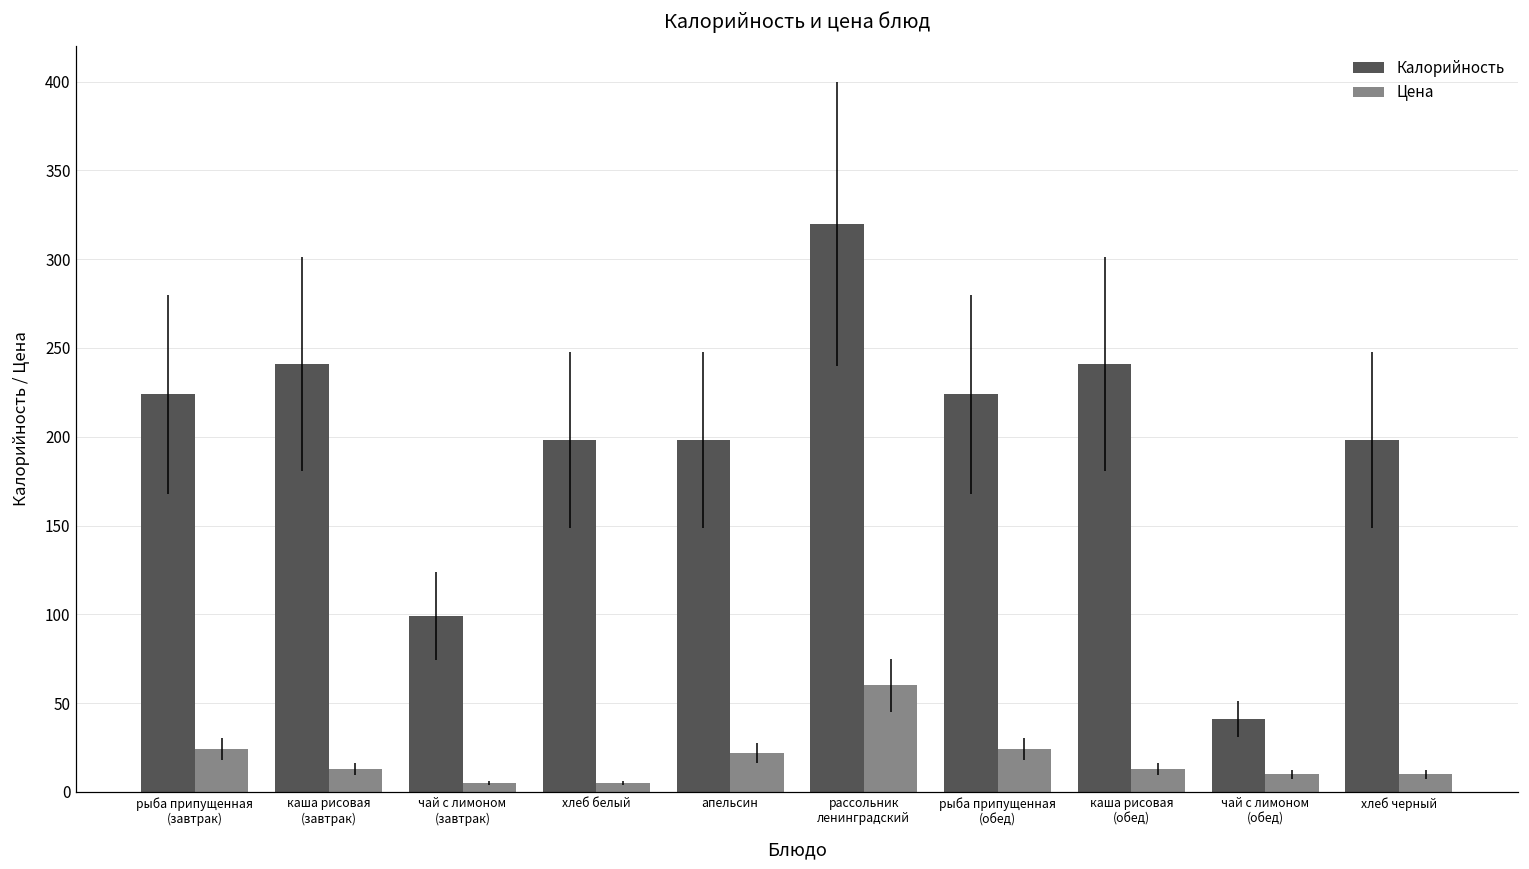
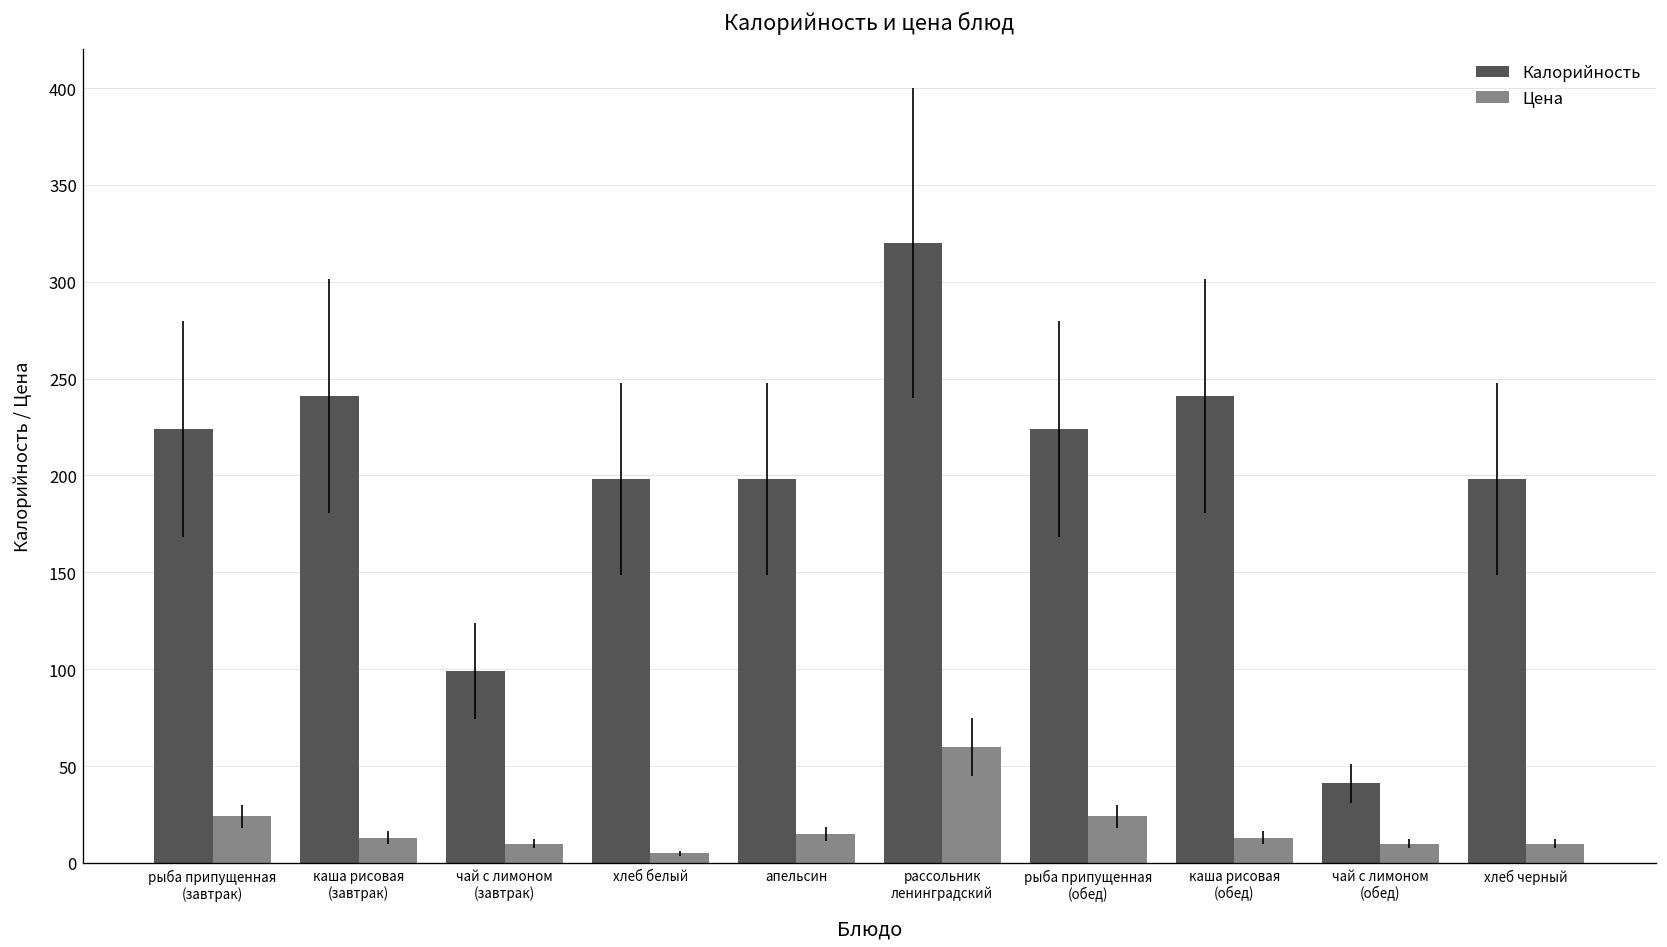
Цена, чай с лимоном (завтрак): 5 -> 10
Цена, апельсин: 22 -> 15
